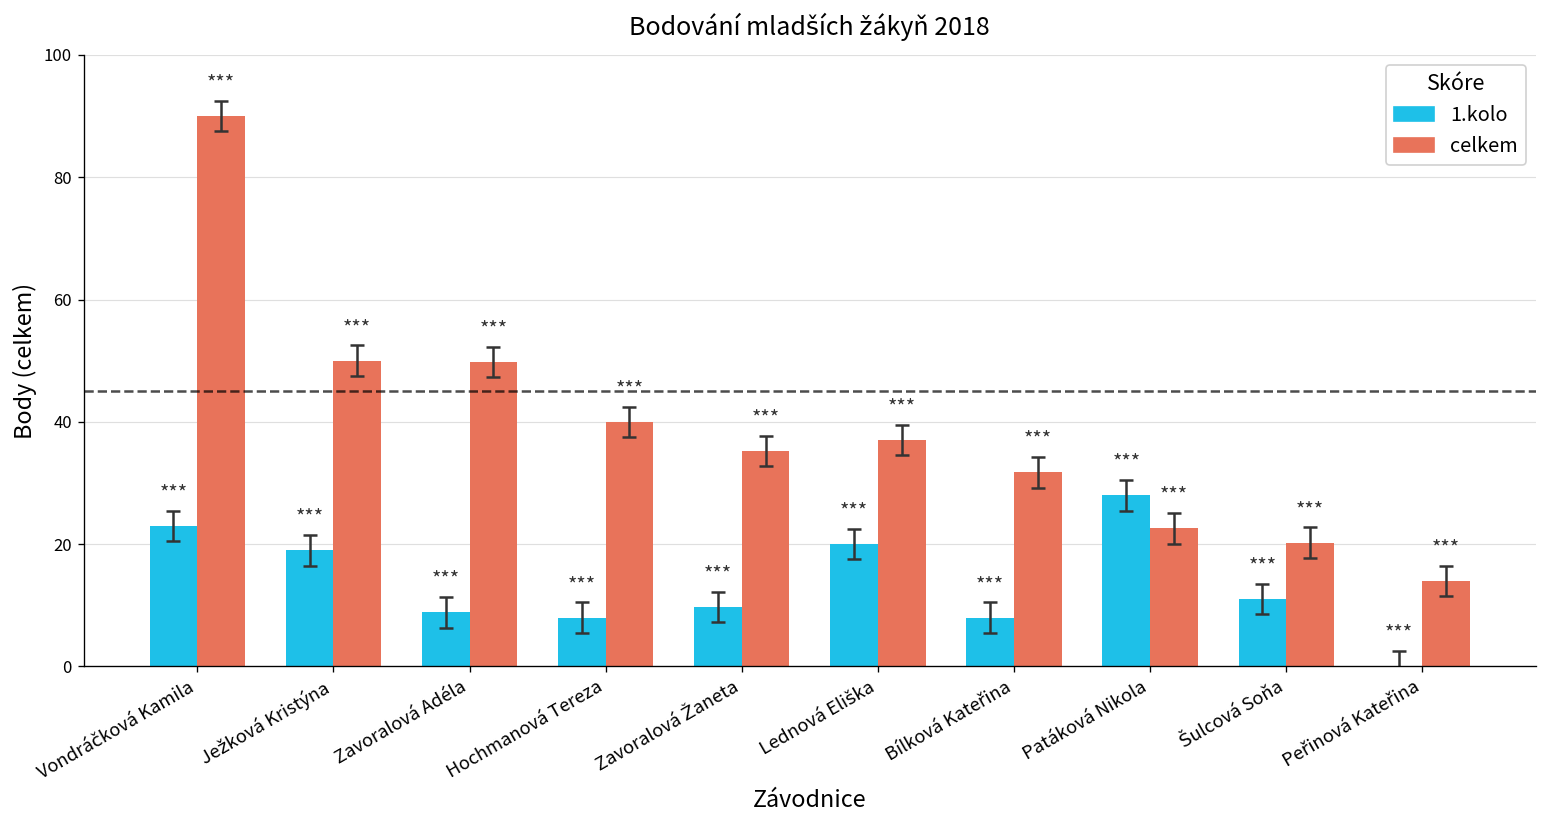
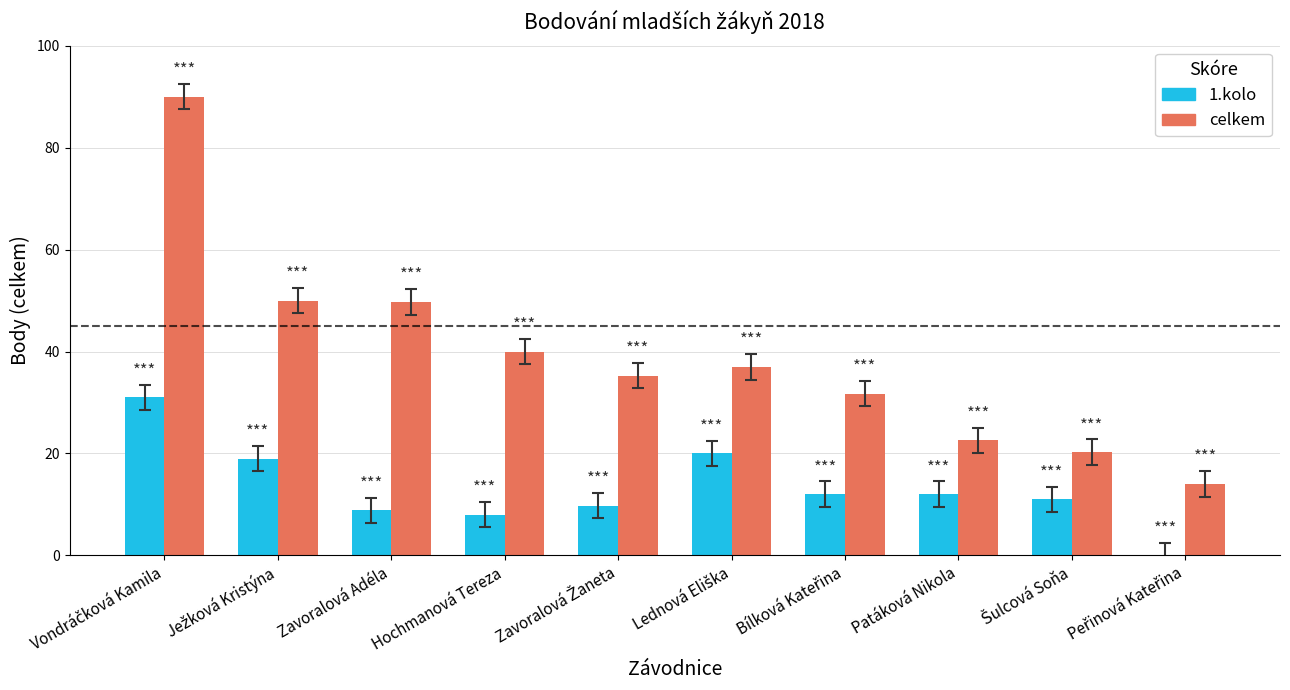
1.kolo, Vondráčková Kamila: 23 -> 31
1.kolo, Bílková Kateřina: 8 -> 12
1.kolo, Patáková Nikola: 28 -> 12
